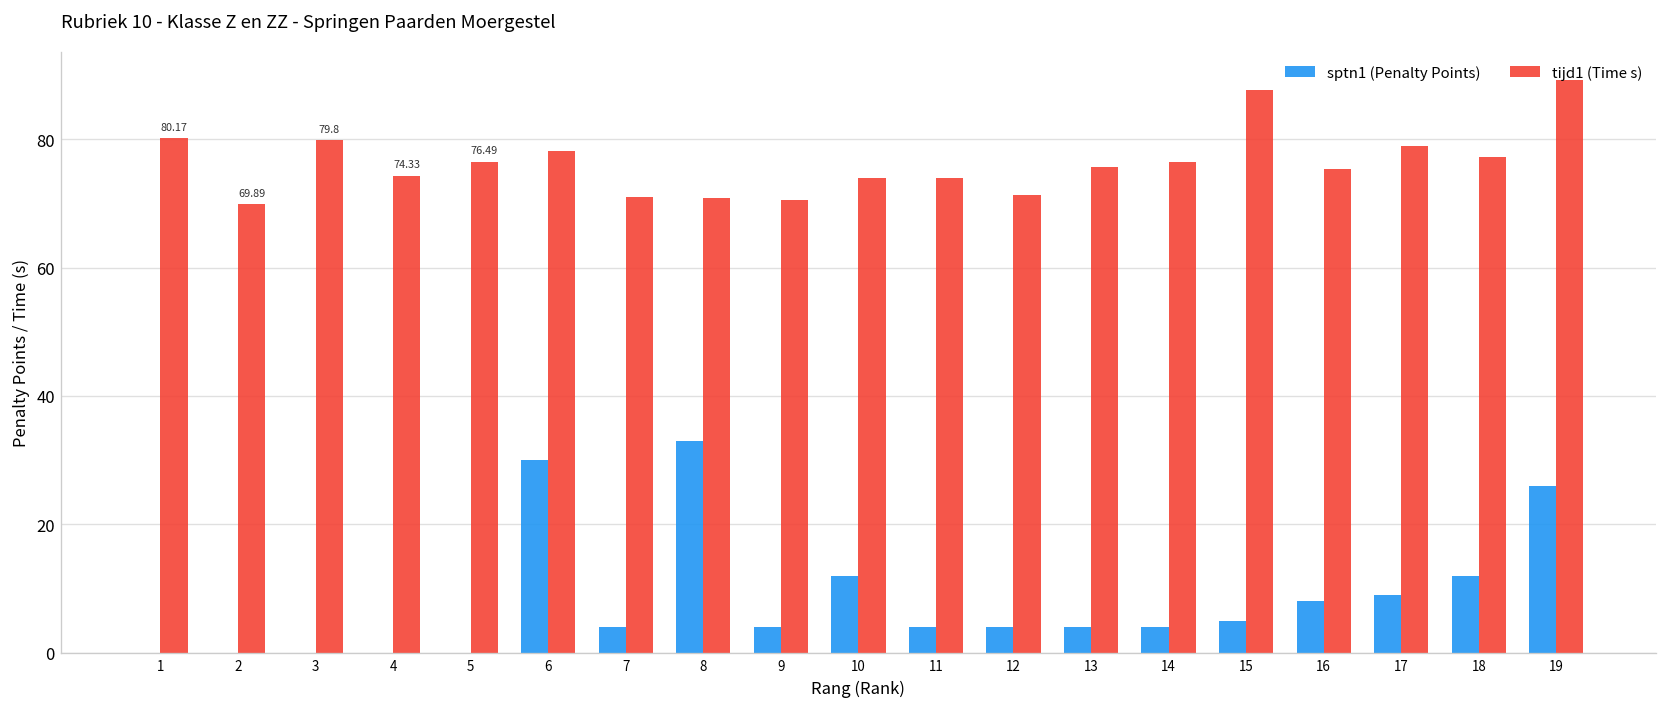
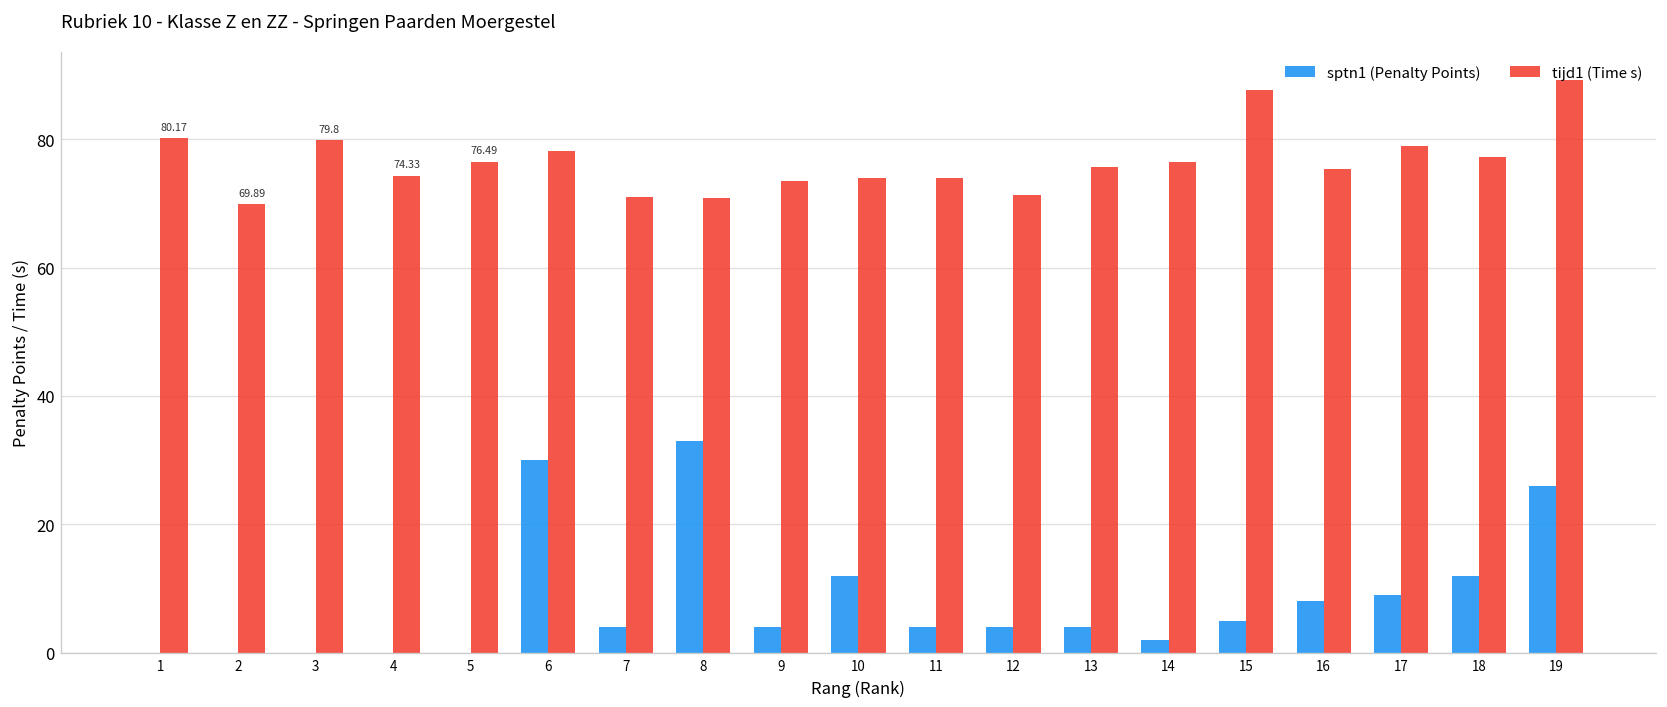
tijd1 (Time s), 9: 71 -> 74
sptn1 (Penalty Points), 14: 4 -> 2
